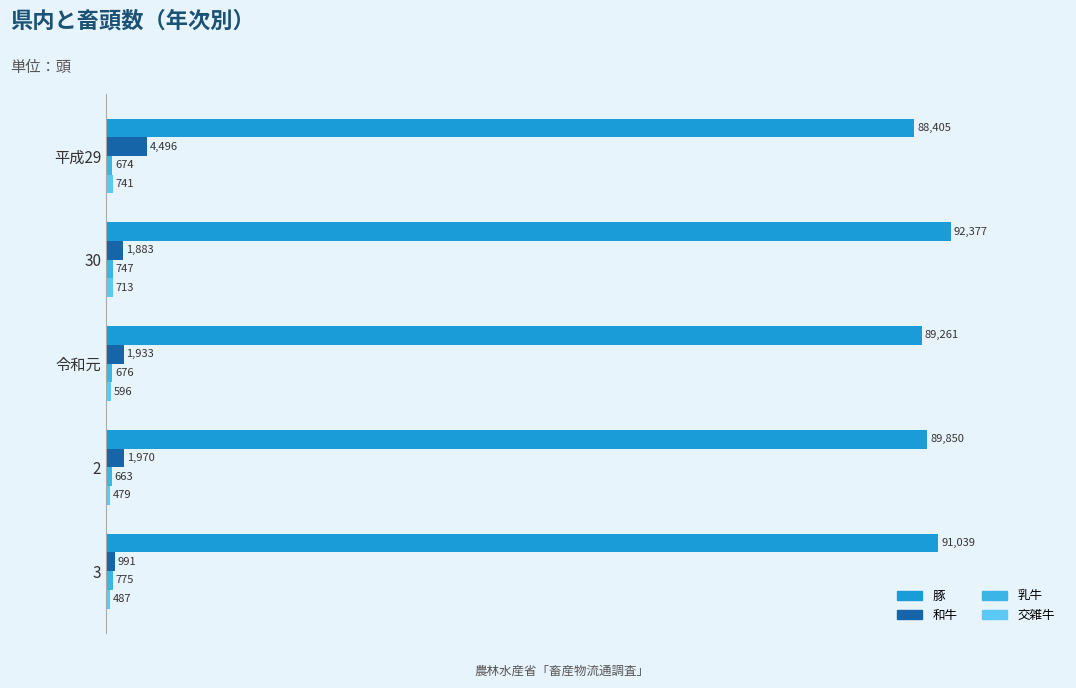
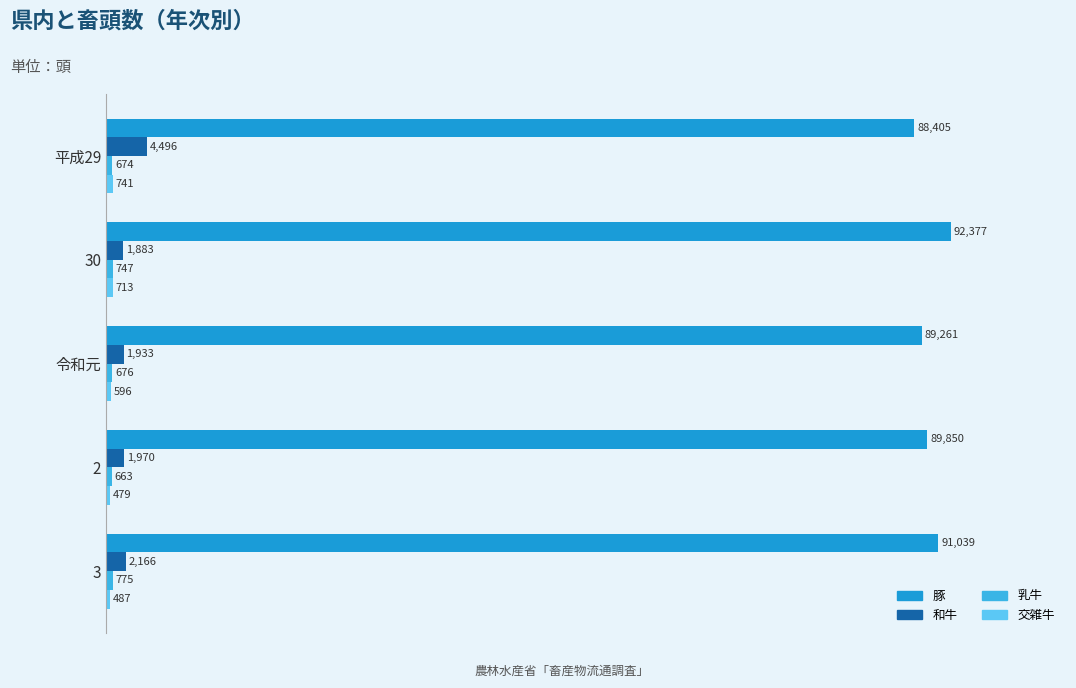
和牛, 3: 991 -> 2,166
